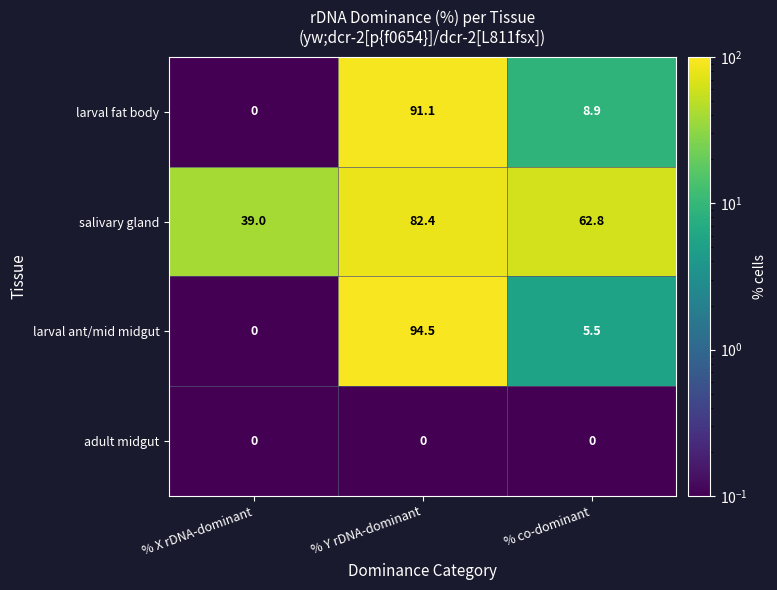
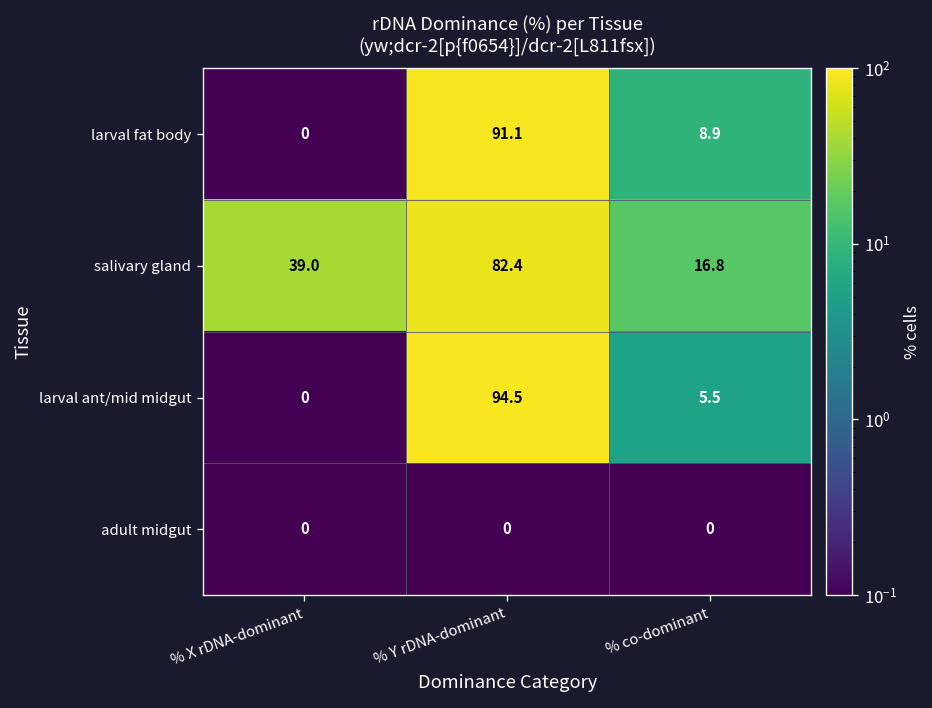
salivary gland, % co-dominant: 62.8 -> 16.8
